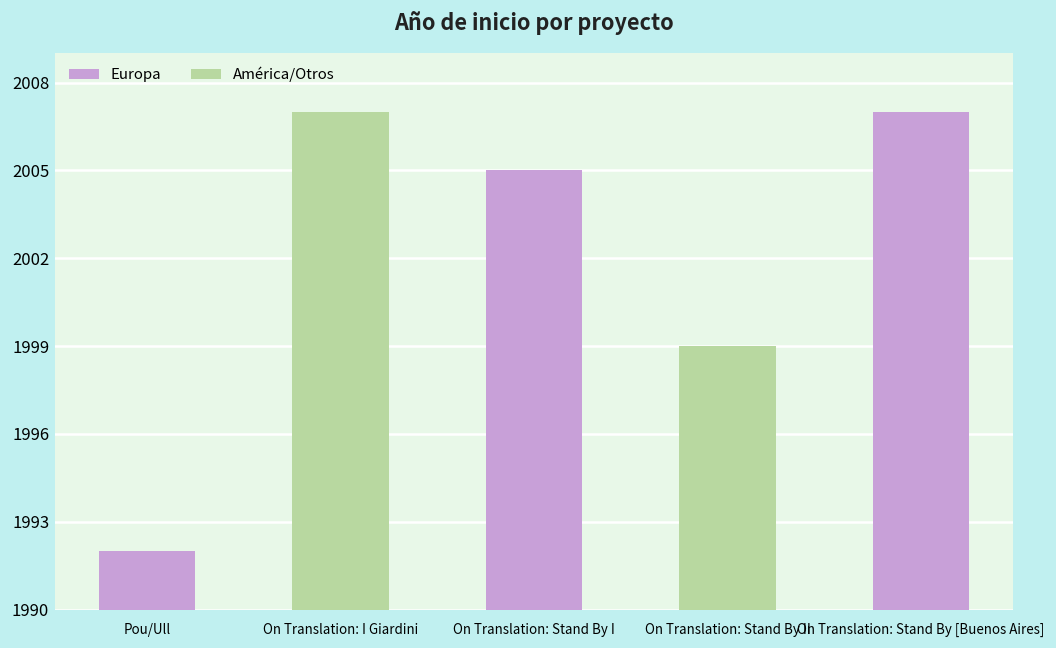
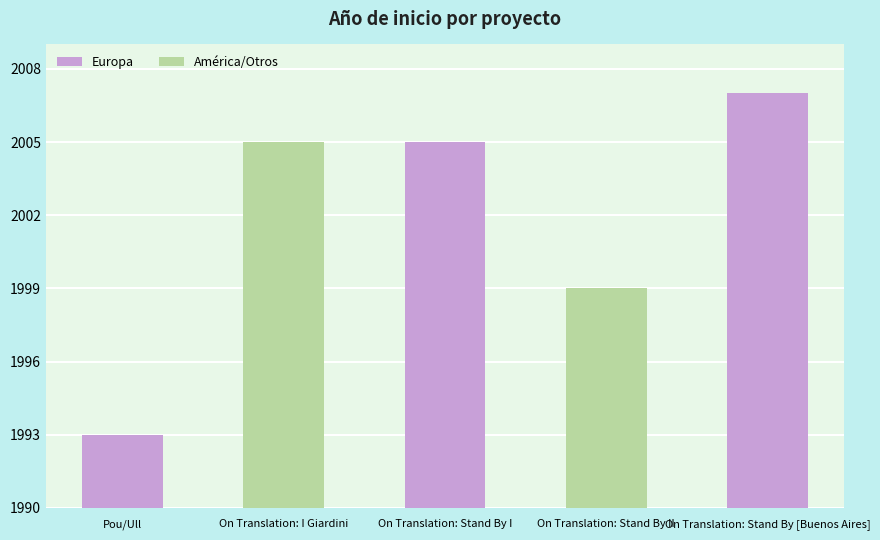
Pou/Ull: 1992 -> 1993
On Translation: I Giardini: 2007 -> 2005
